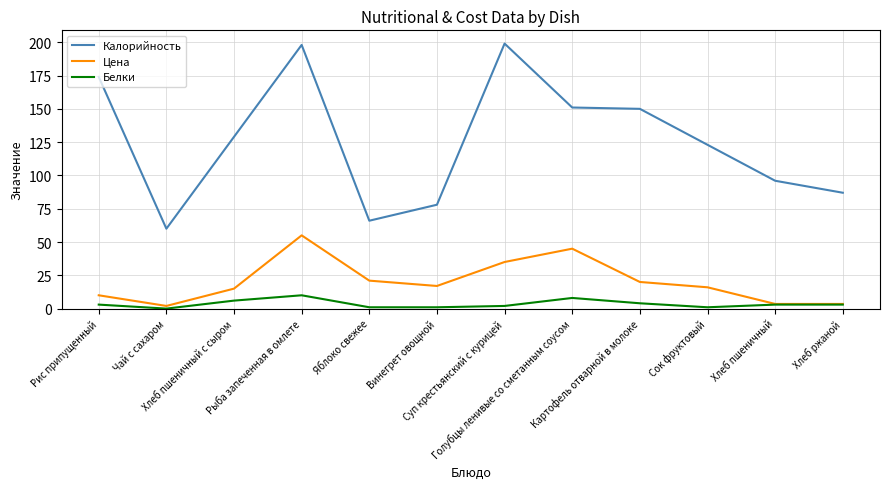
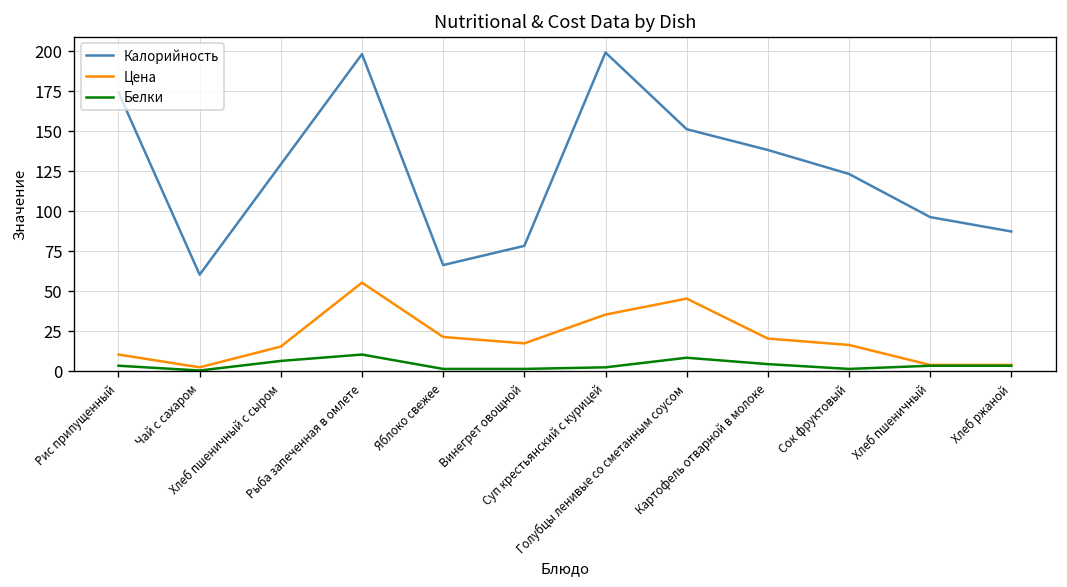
Калорийность, Картофель отварной в молоке: 150 -> 138
